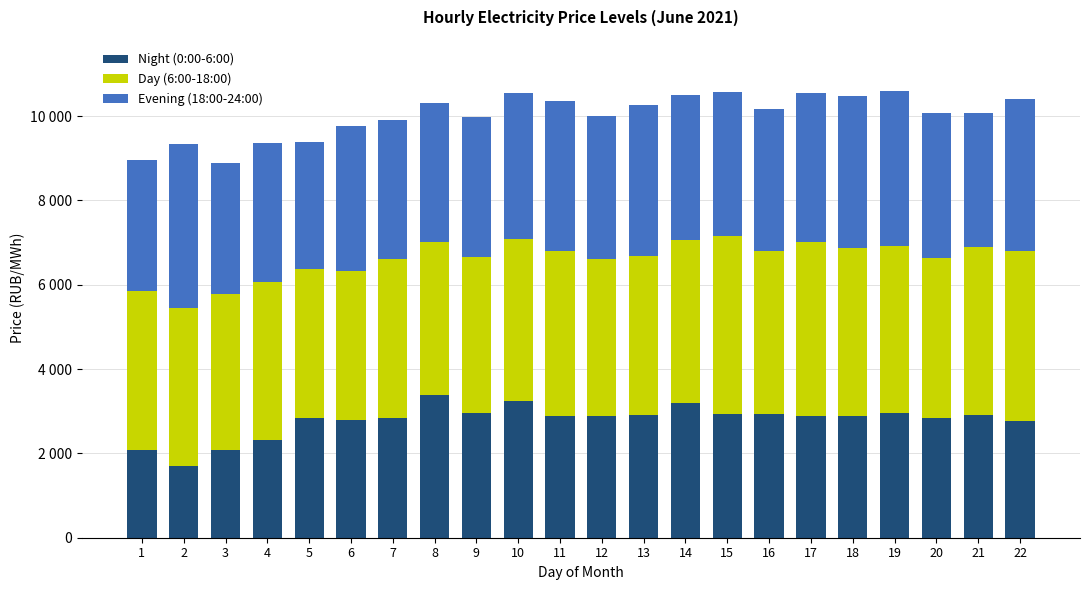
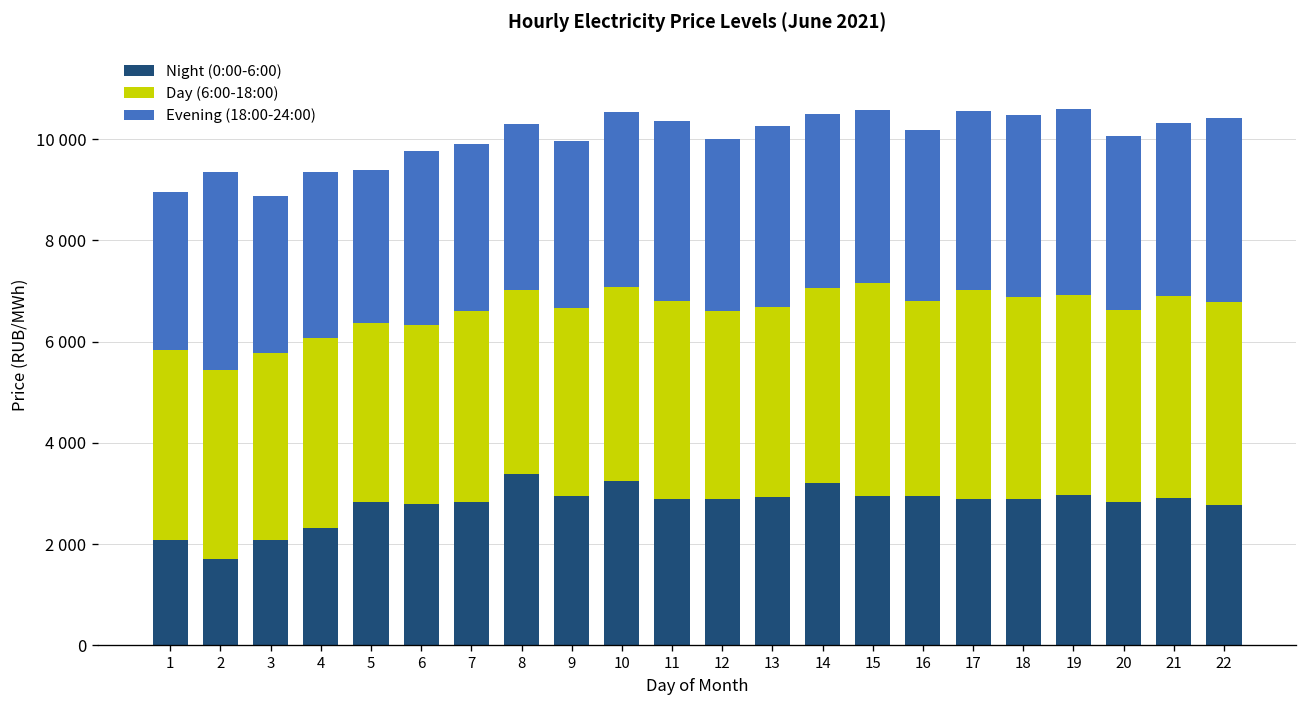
Evening (18:00-24:00), 21: 3200 -> 3400
